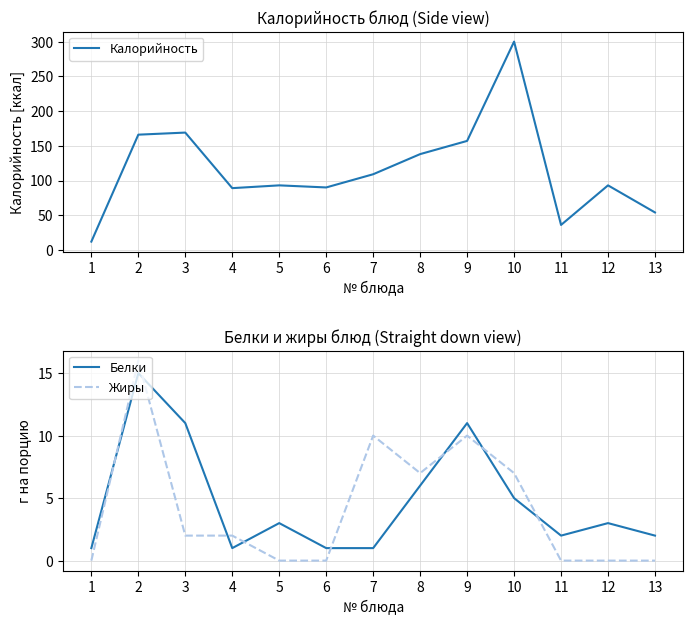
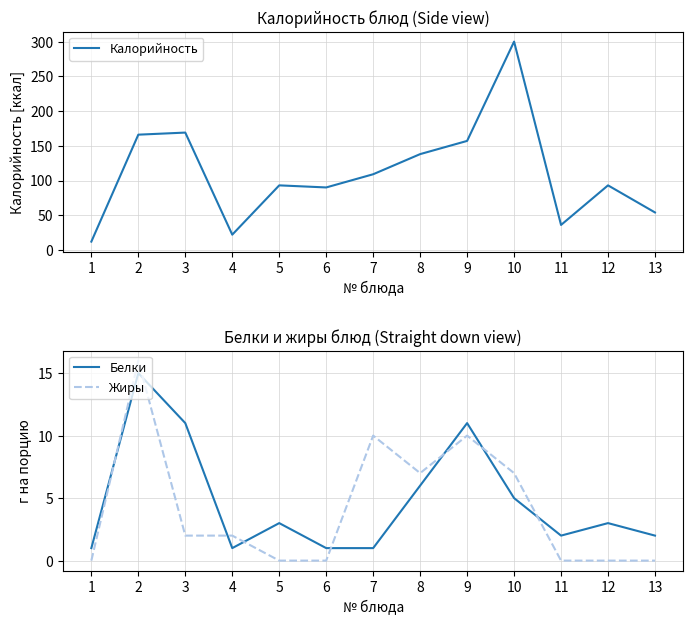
Калорийность блюд (Side view), 4: 90 -> 20
